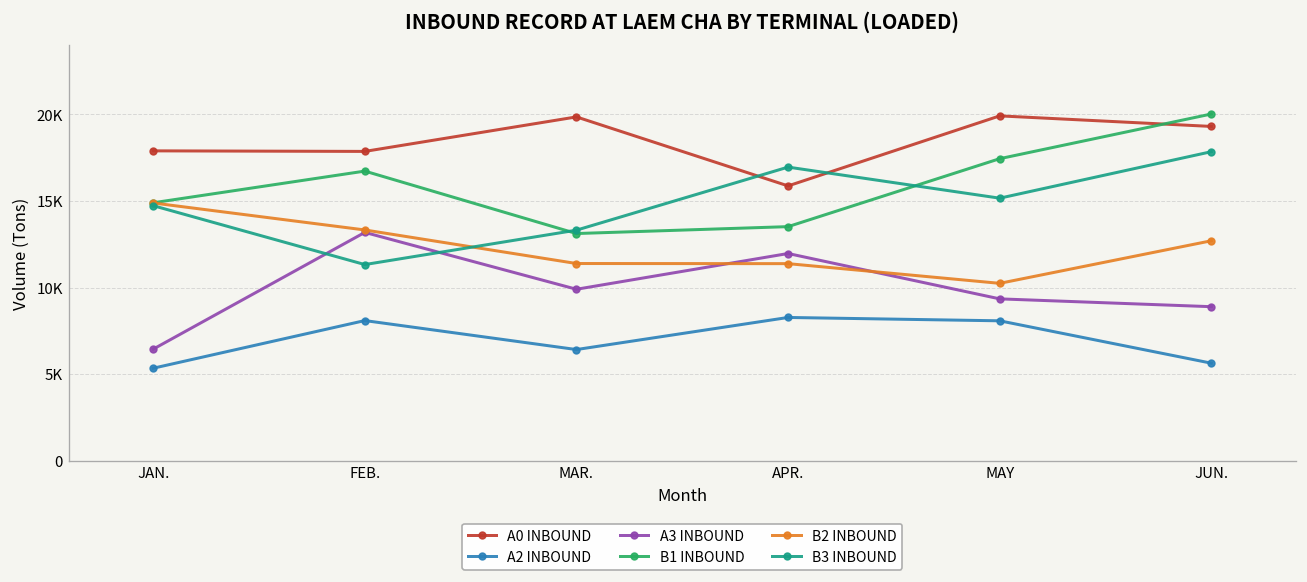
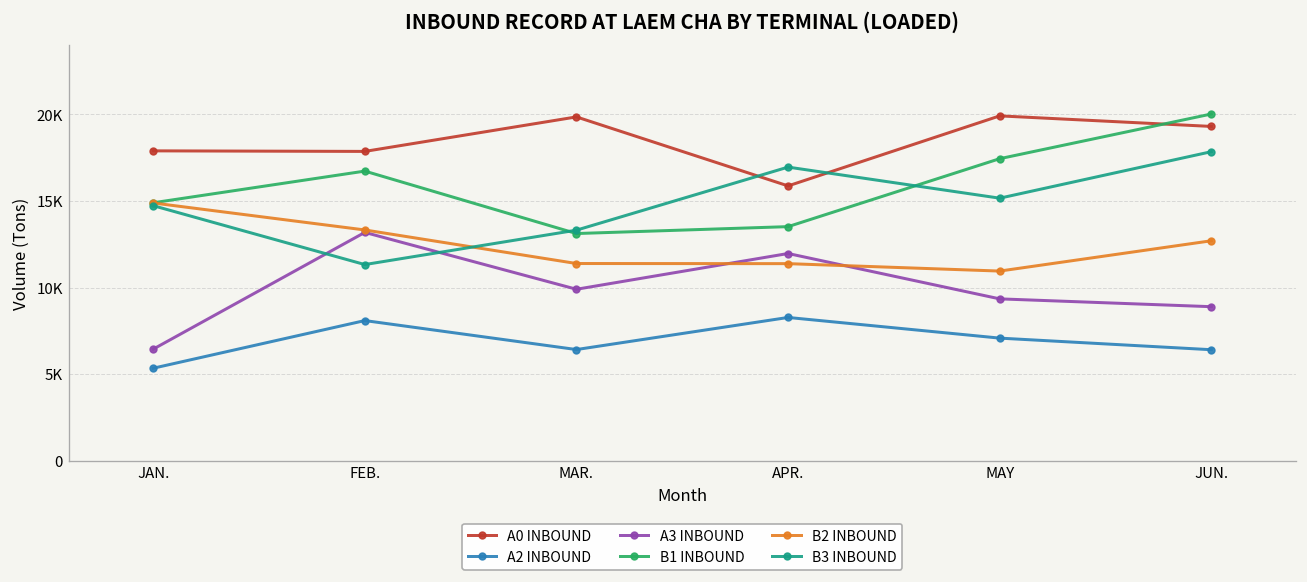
A2 INBOUND, MAY: 8100 -> 7100
B2 INBOUND, MAY: 10200 -> 11000
A2 INBOUND, JUN.: 5600 -> 6400
